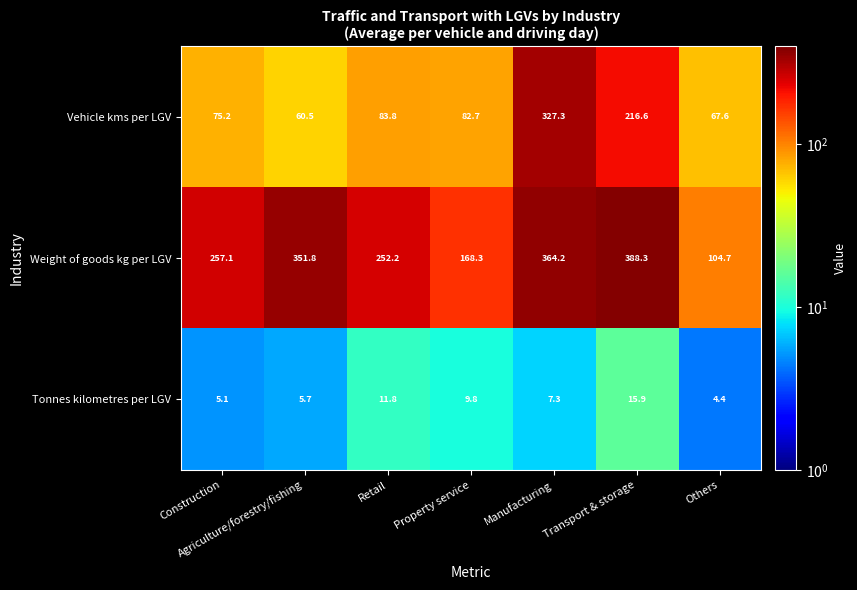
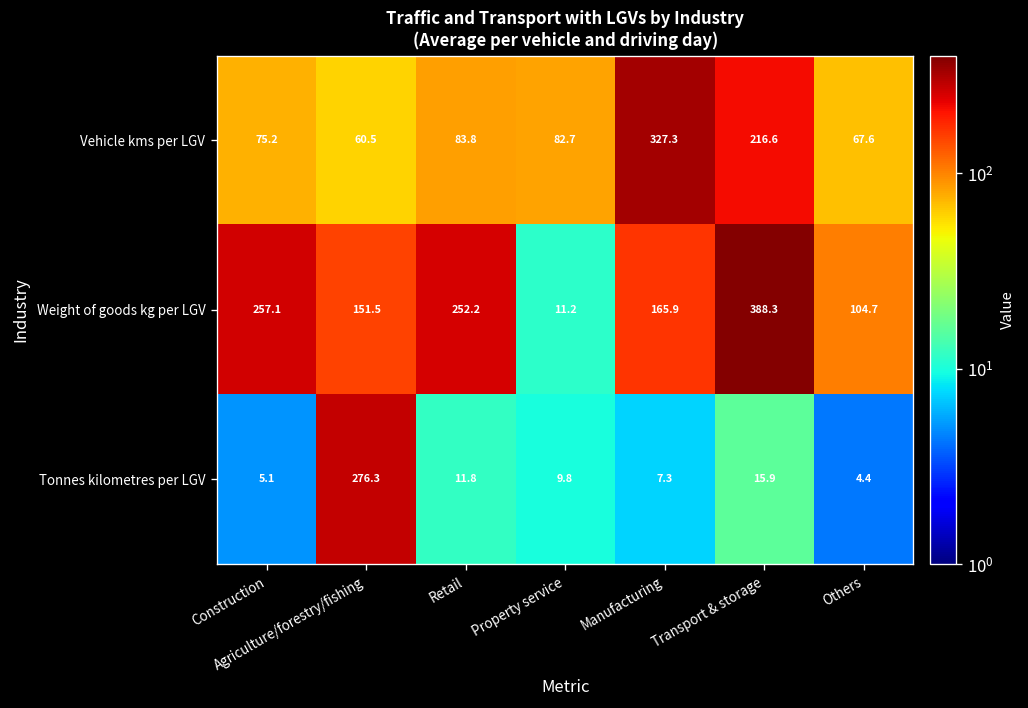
Weight of goods kg per LGV, Agriculture/forestry/fishing: 351.8 -> 151.5
Weight of goods kg per LGV, Property service: 168.3 -> 11.2
Weight of goods kg per LGV, Manufacturing: 364.2 -> 165.9
Tonnes kilometres per LGV, Agriculture/forestry/fishing: 5.7 -> 276.3
